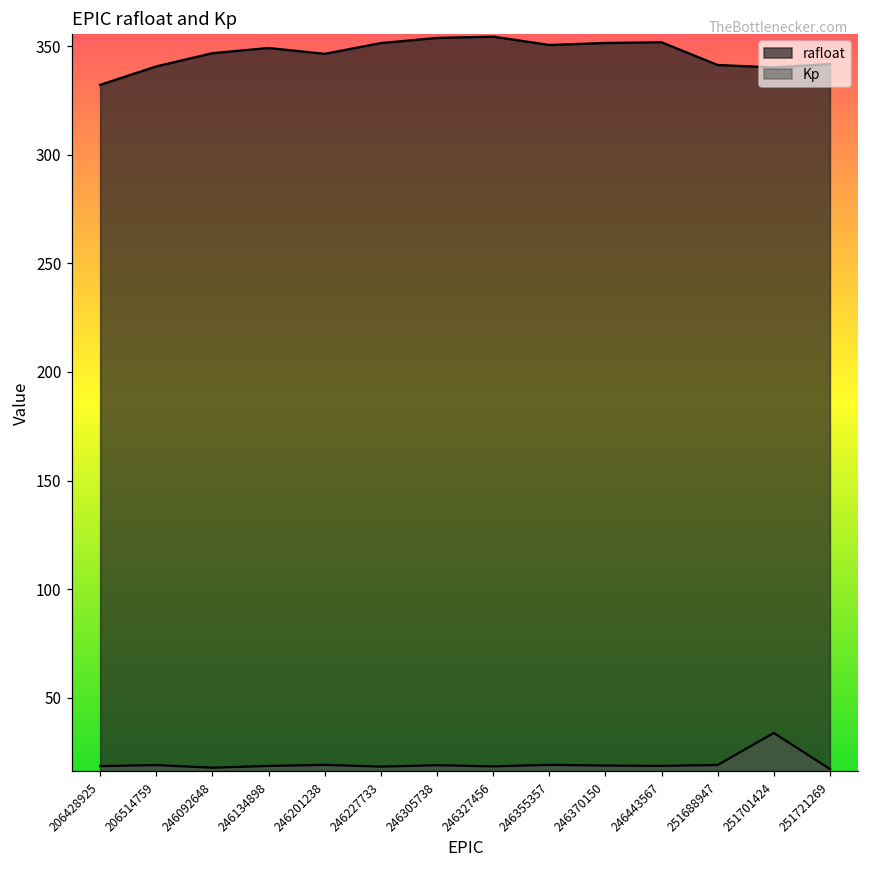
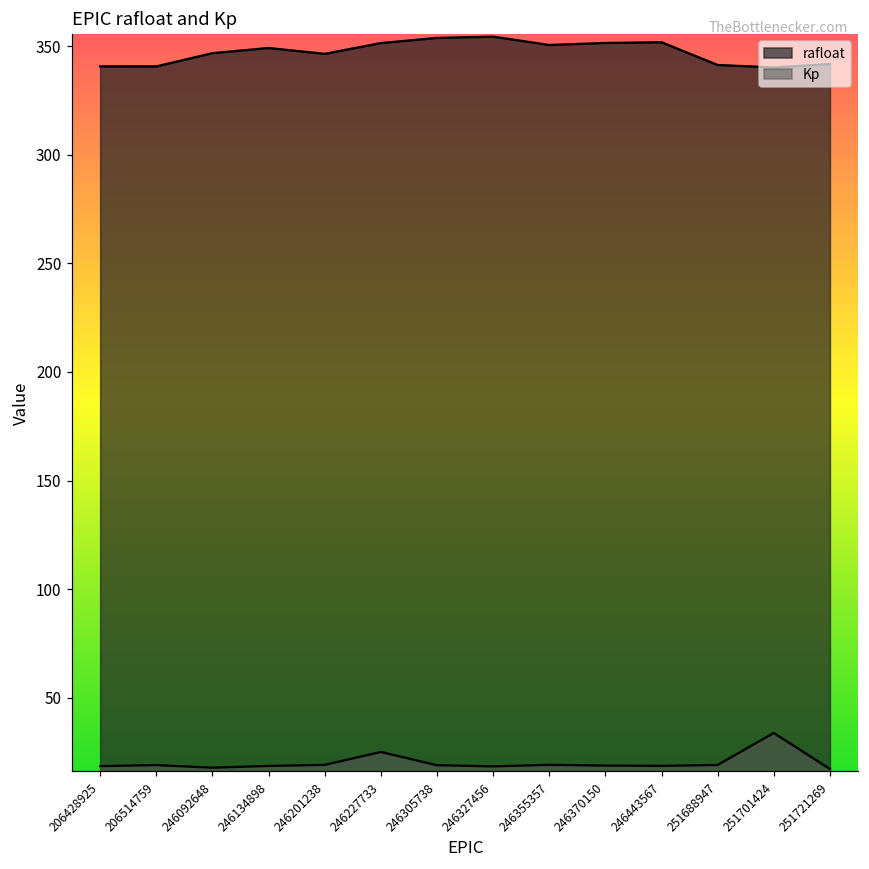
rafloat, 206428925: 332 -> 341
Kp, 246227733: 18 -> 25
